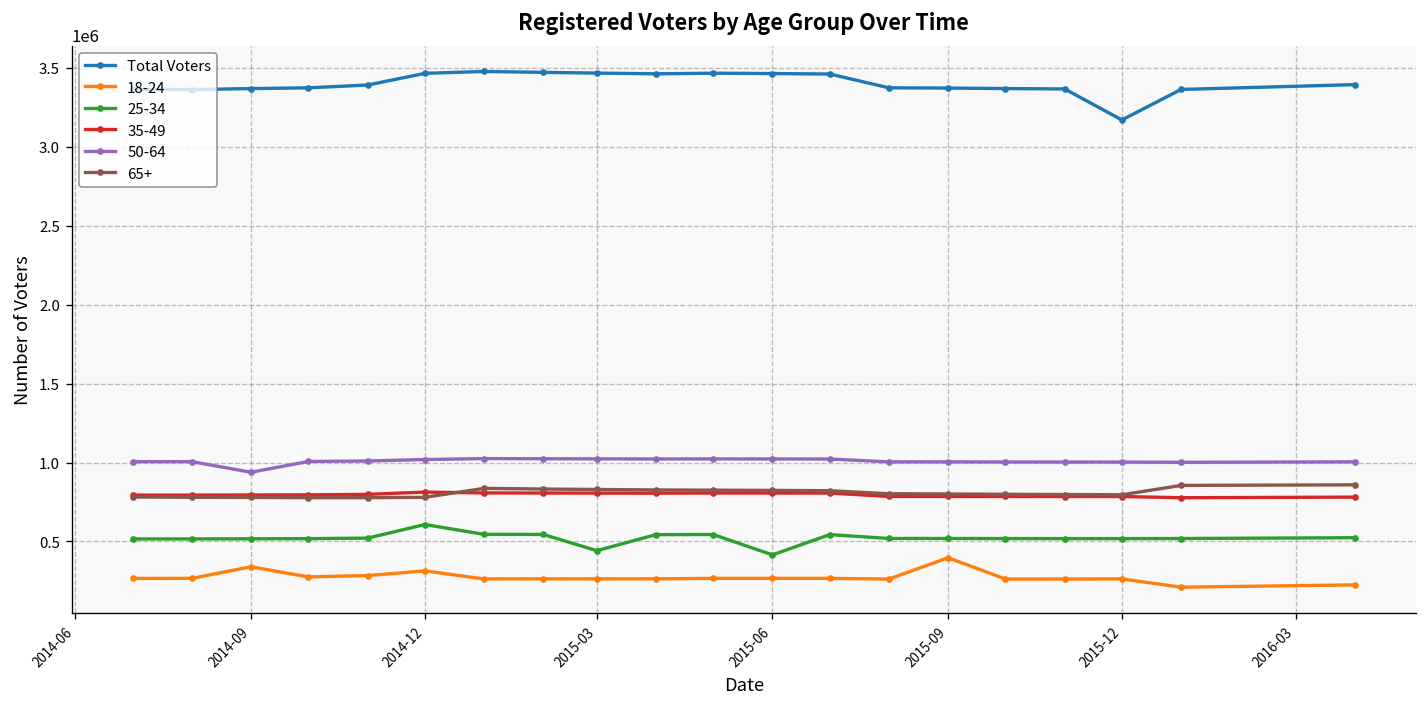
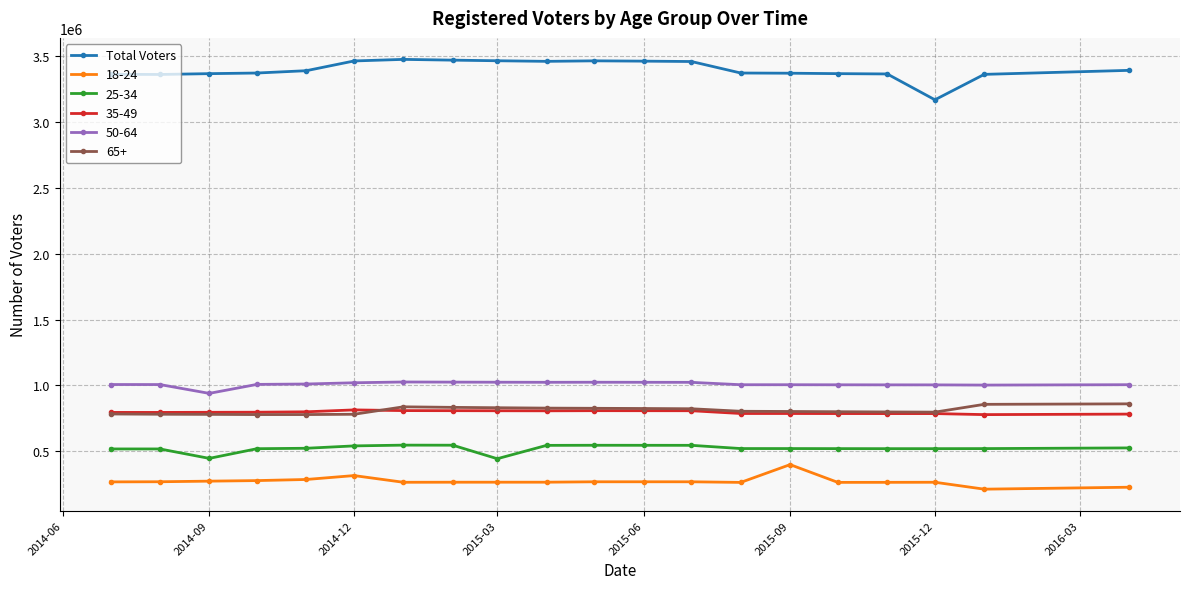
18-24, 2014-09: 340000 -> 270000
25-34, 2014-09: 520000 -> 440000
25-34, 2014-12: 610000 -> 540000
25-34, 2015-06: 420000 -> 540000
